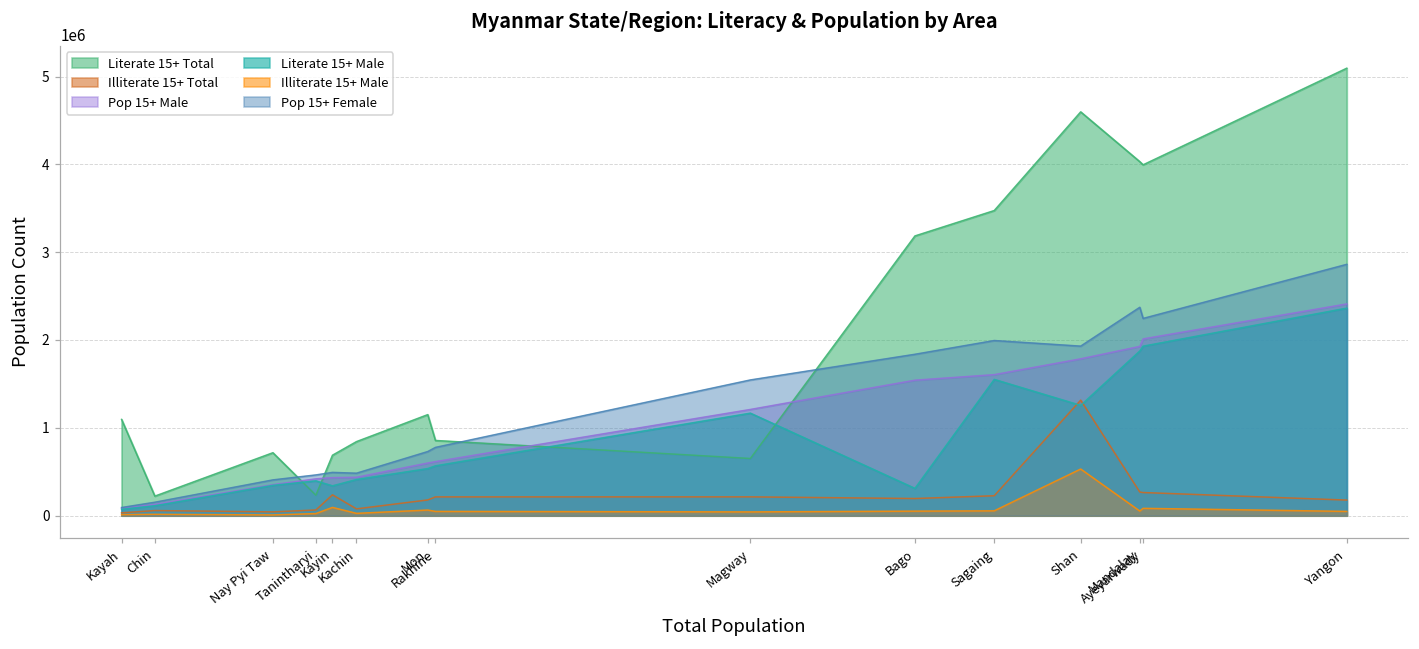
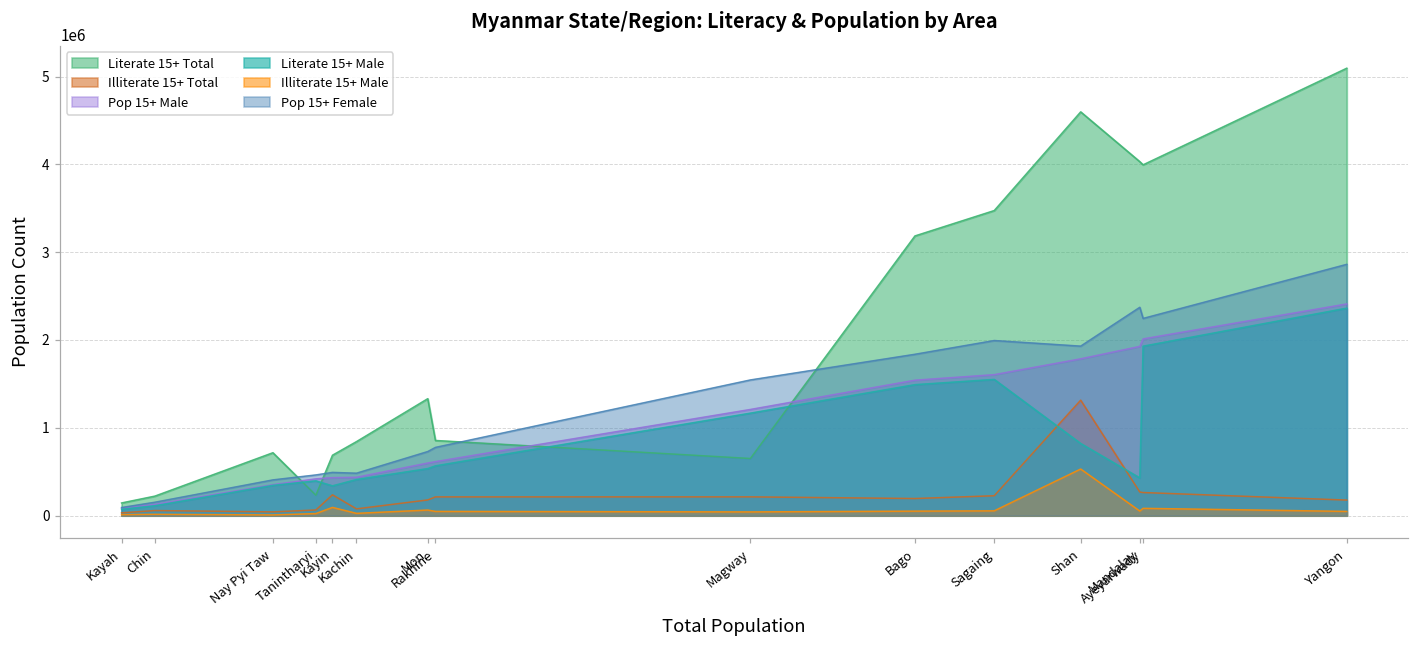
Literate 15+ Total, Kayah: 1100000 -> 100000
Literate 15+ Total, Mon: 1100000 -> 1300000
Literate 15+ Male, Bago: 300000 -> 1500000
Literate 15+ Male, Shan: 1300000 -> 800000
Literate 15+ Male, Mandalay: 1900000 -> 400000
